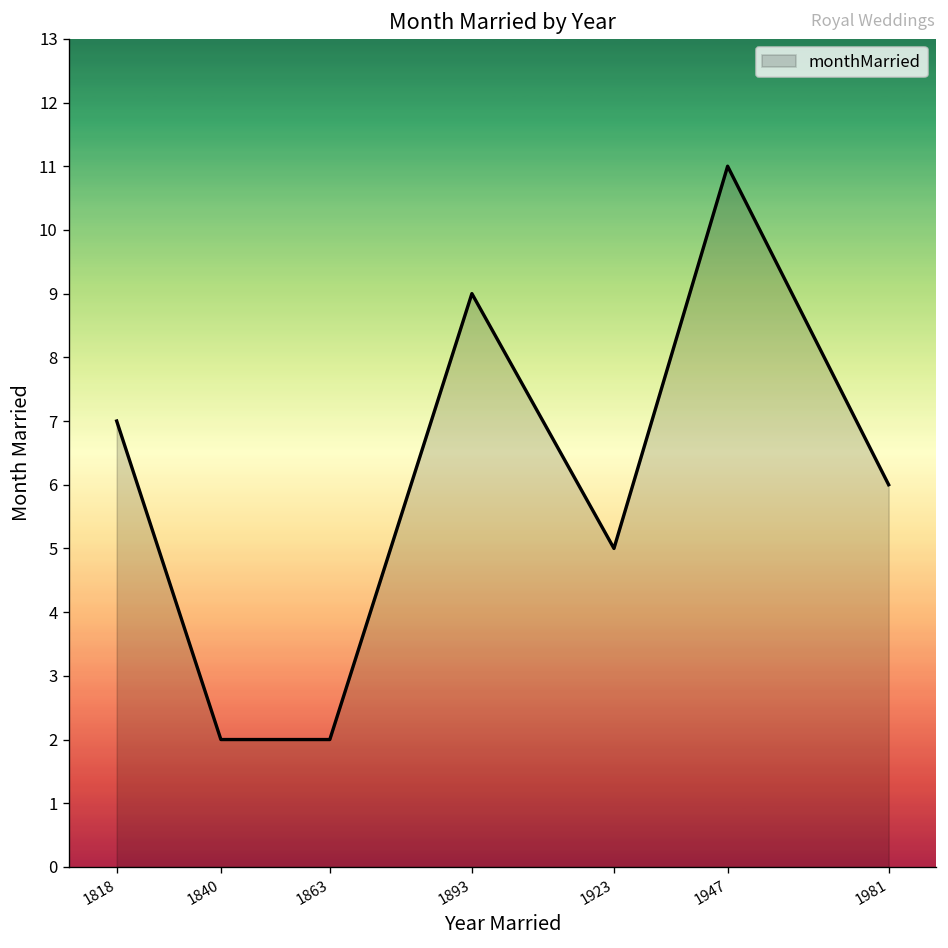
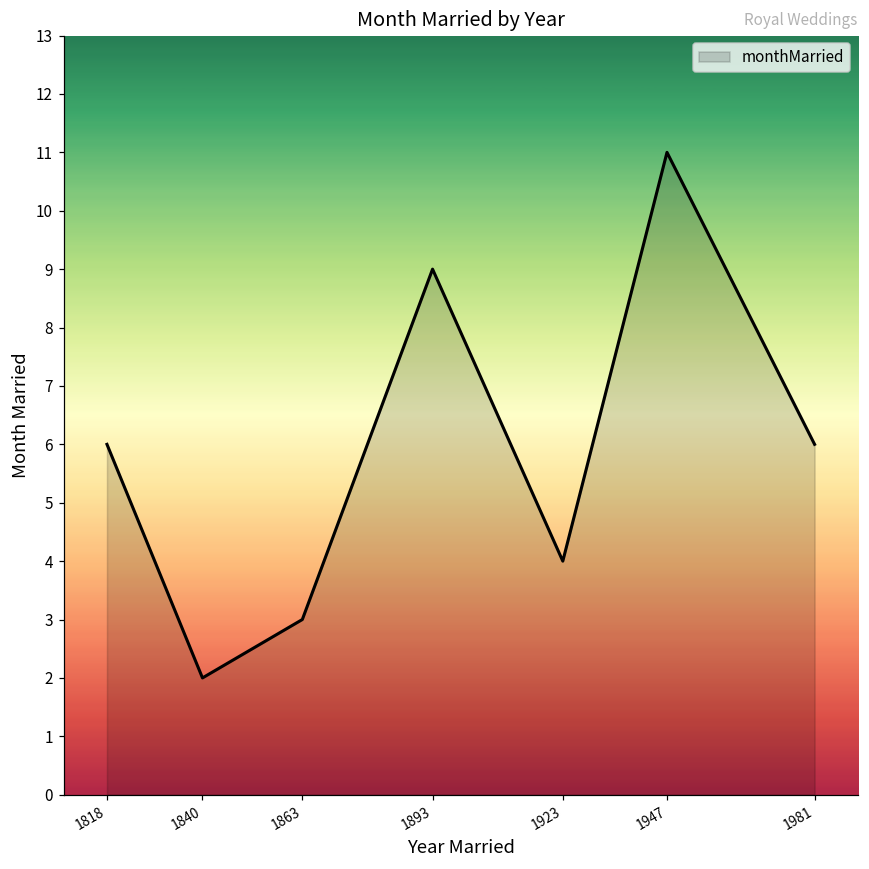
1818: 7 -> 6
1863: 2 -> 3
1923: 5 -> 4
